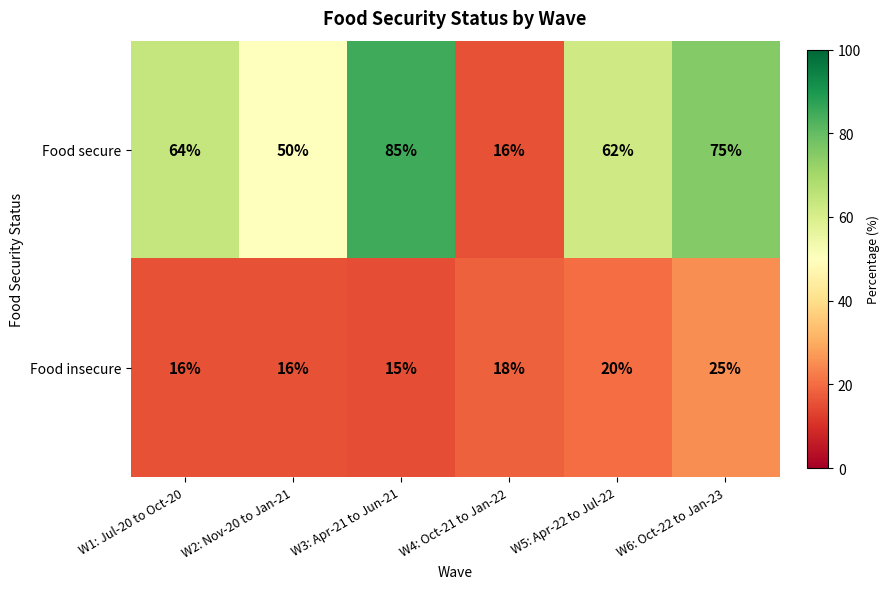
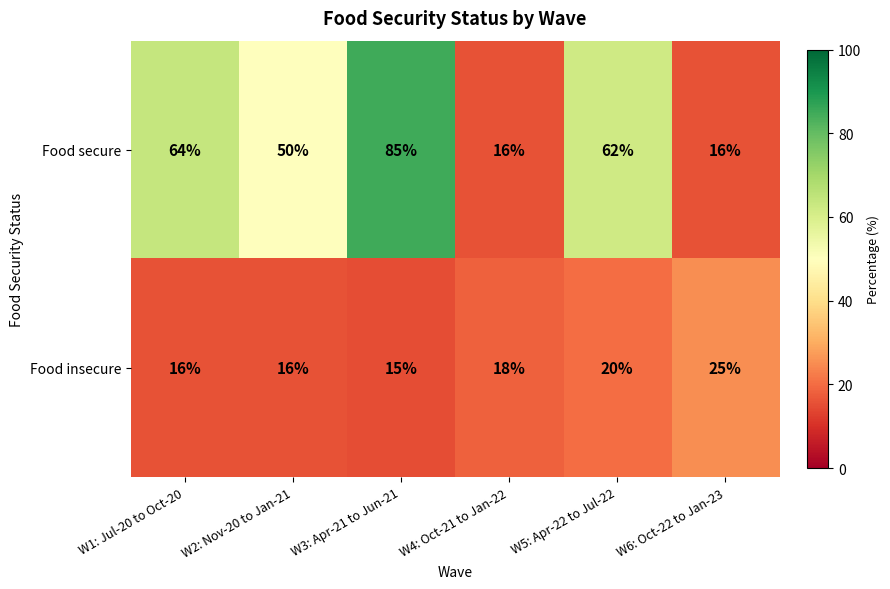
Food secure, W6: Oct-22 to Jan-23: 75% -> 16%
